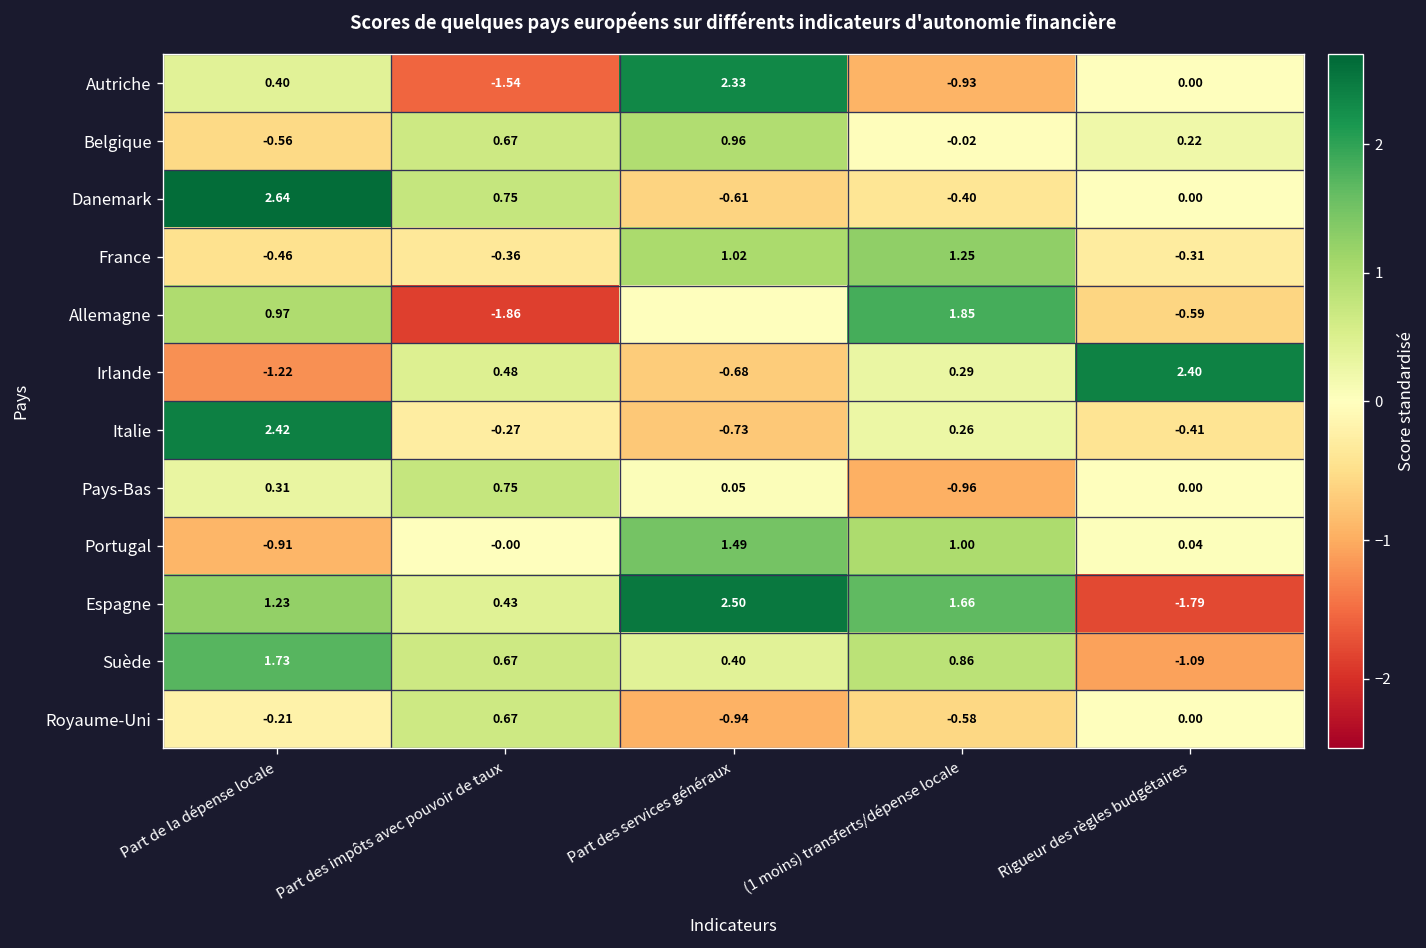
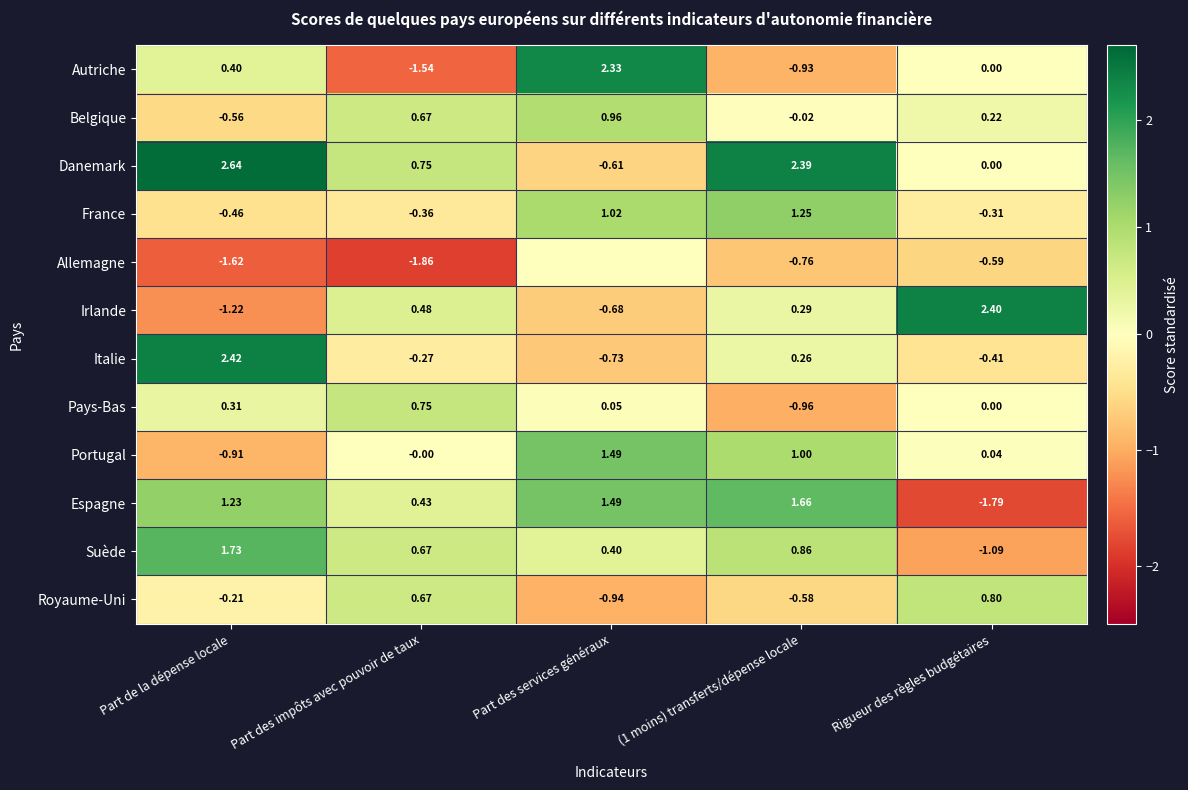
Danemark, (1 moins) transferts/dépense locale: -0.40 -> 2.39
Allemagne, Part de la dépense locale: 0.97 -> -1.62
Allemagne, (1 moins) transferts/dépense locale: 1.85 -> -0.76
Espagne, Part des services généraux: 2.50 -> 1.49
Royaume-Uni, Rigueur des règles budgétaires: 0.00 -> 0.80
